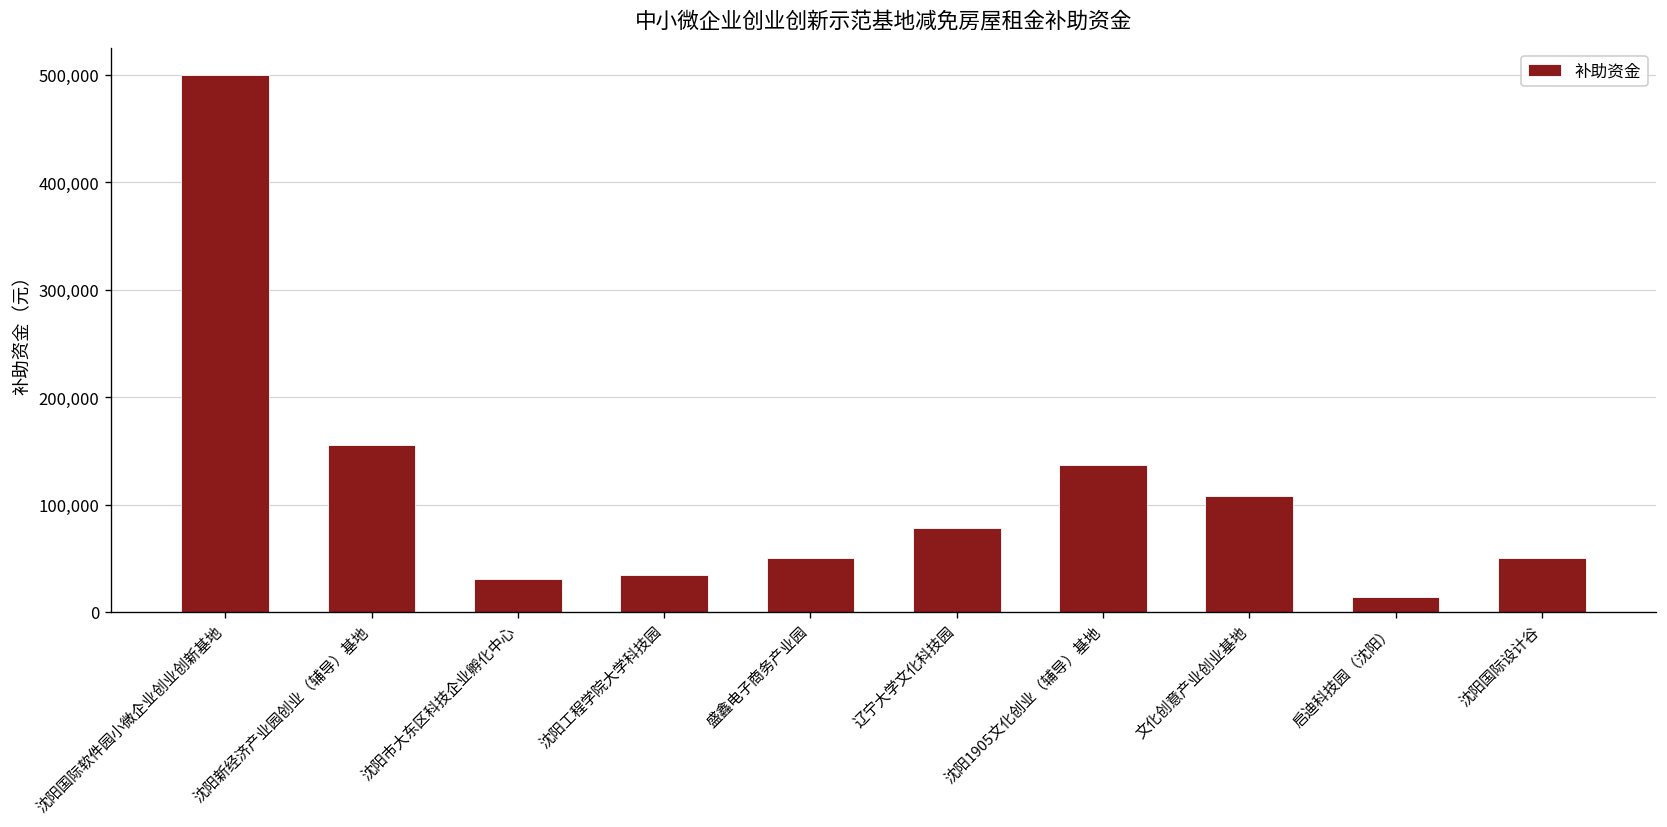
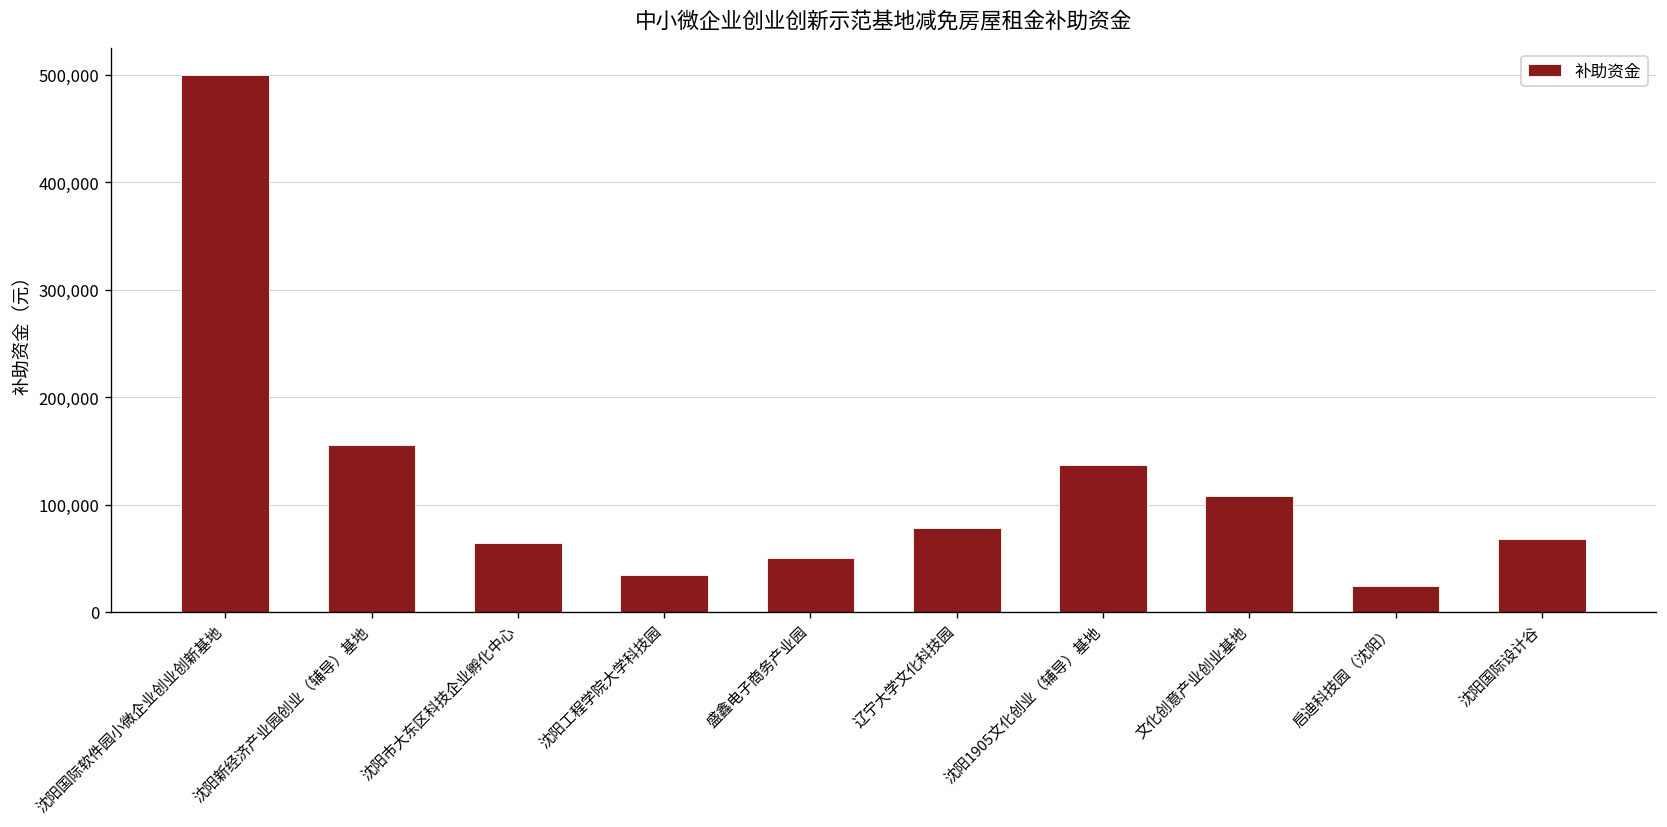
沈阳市大东区科技企业孵化中心: 30,000 -> 60,000
启迪科技园（沈阳）: 10,000 -> 20,000
沈阳国际设计谷: 50,000 -> 70,000
